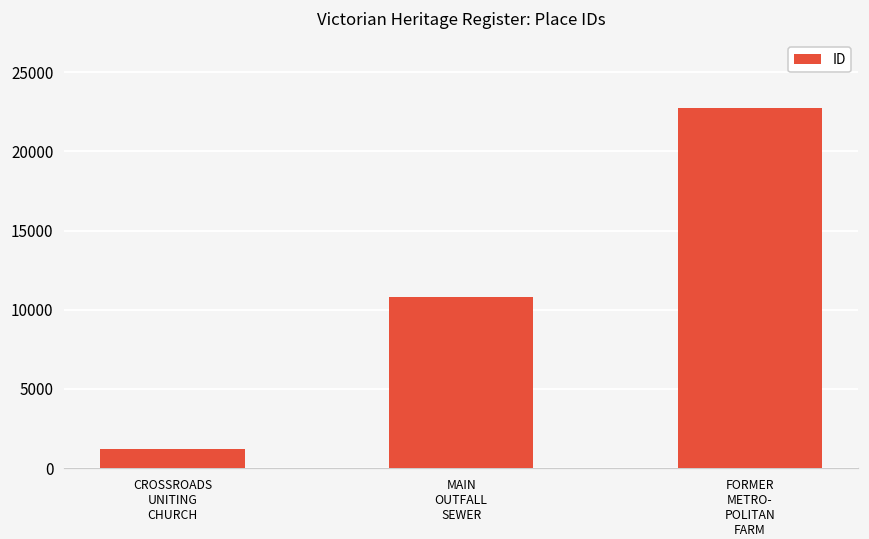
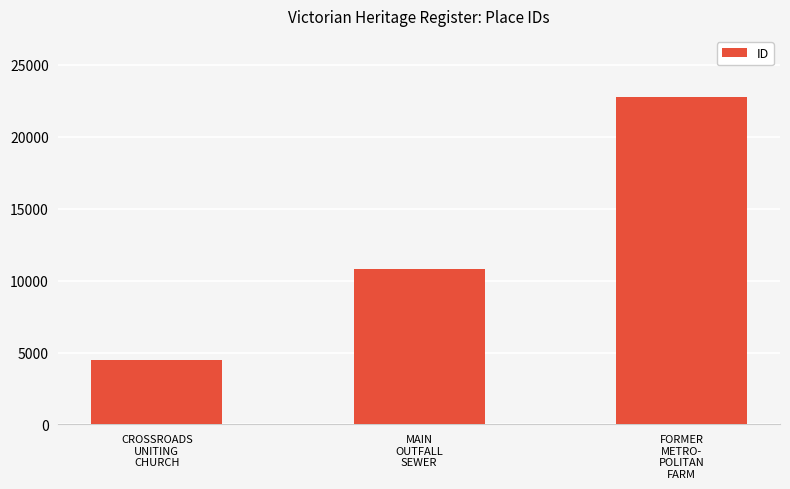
CROSSROADS UNITING CHURCH: 1200 -> 4500
